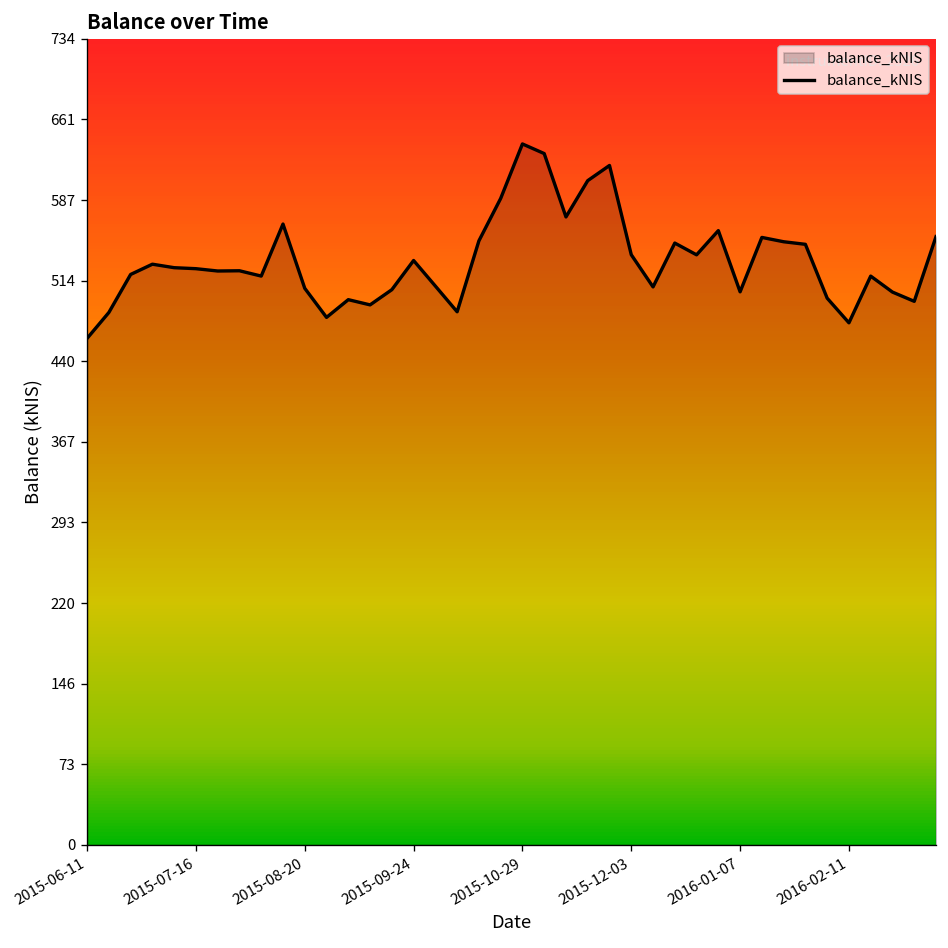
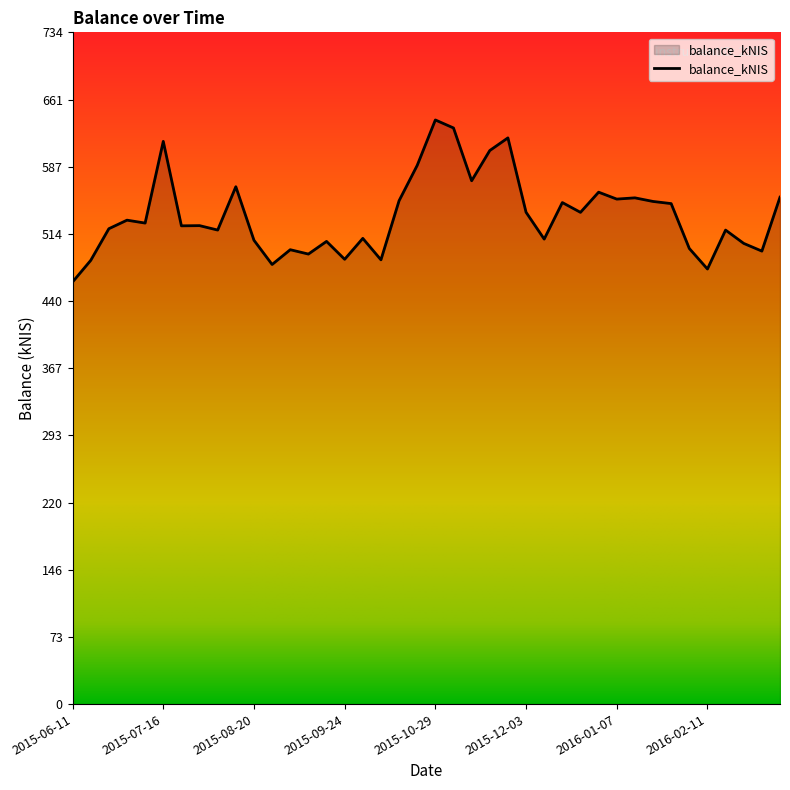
2015-07-16: 530 -> 620
2015-09-24: 530 -> 490
2016-01-07: 500 -> 550
